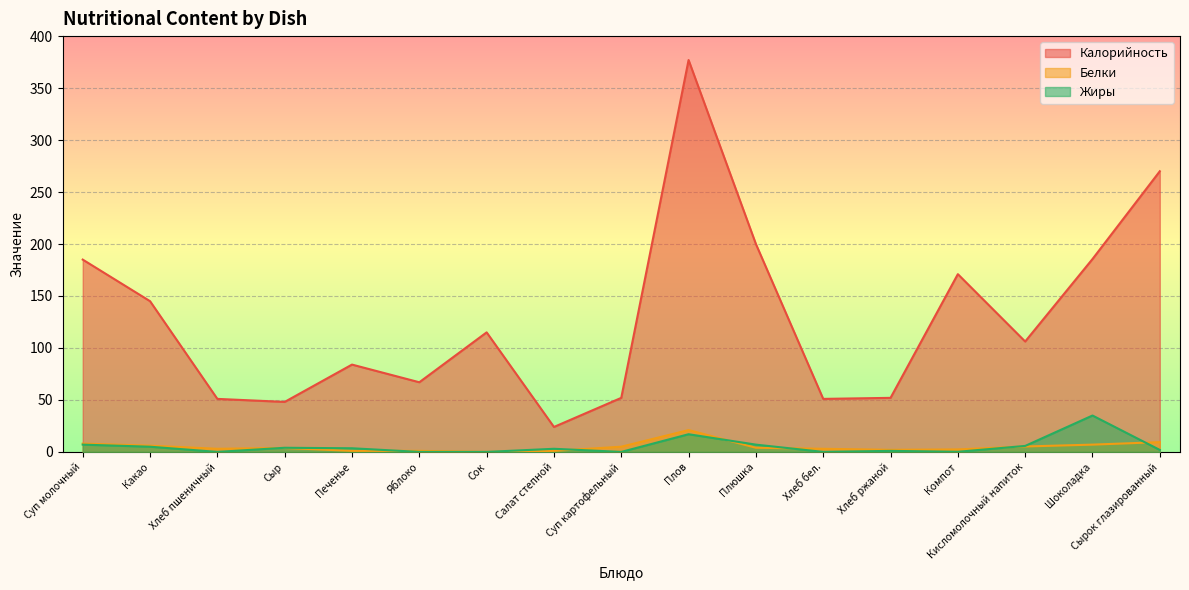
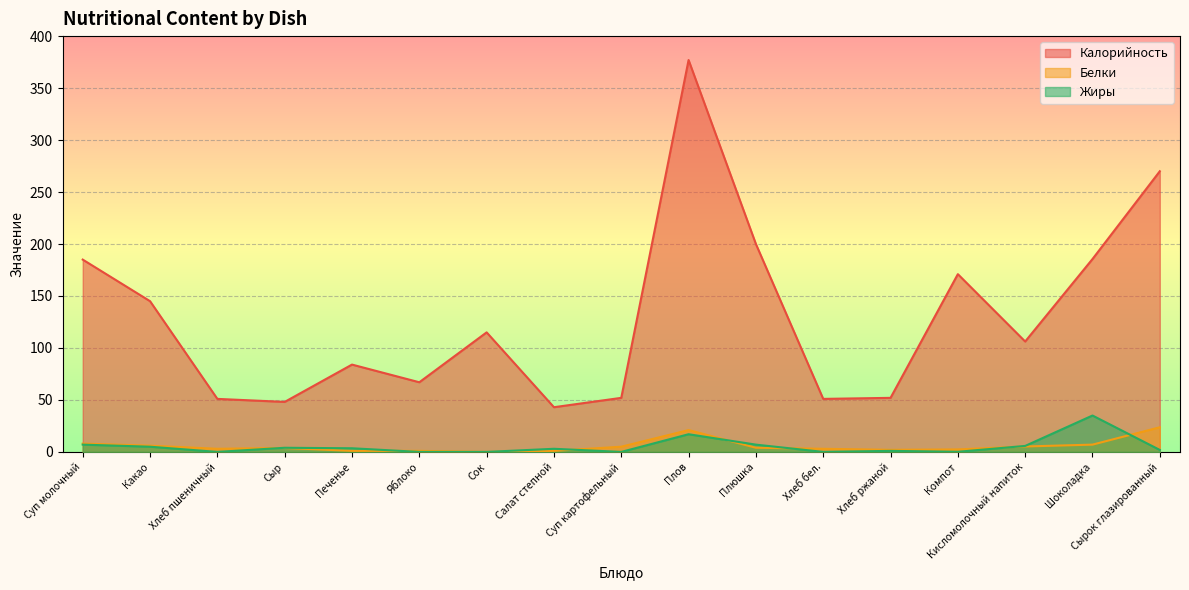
Калорийность, Салат степной: 24 -> 43
Белки, Сырок глазированный: 9 -> 24
